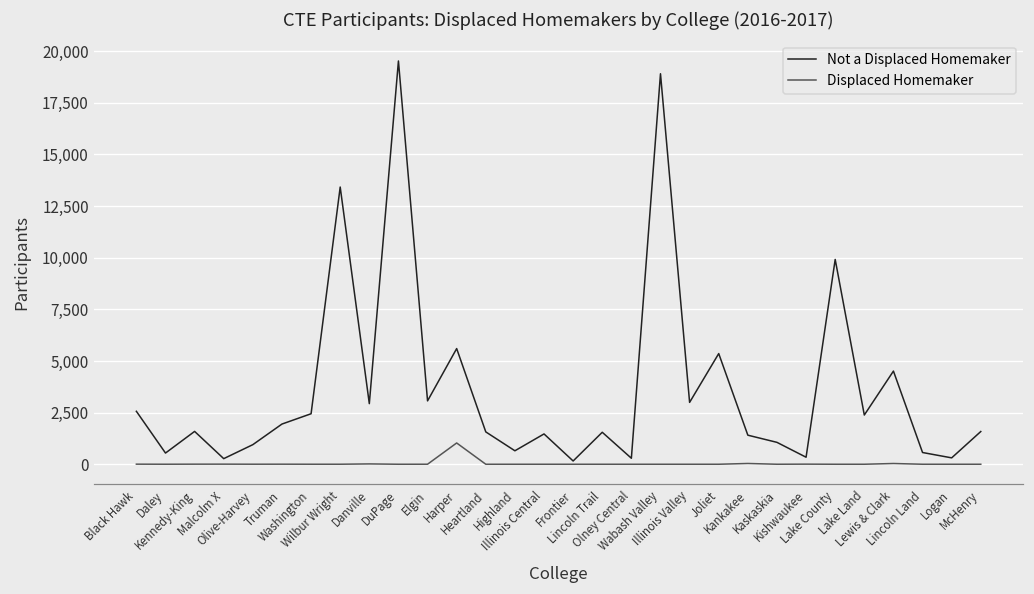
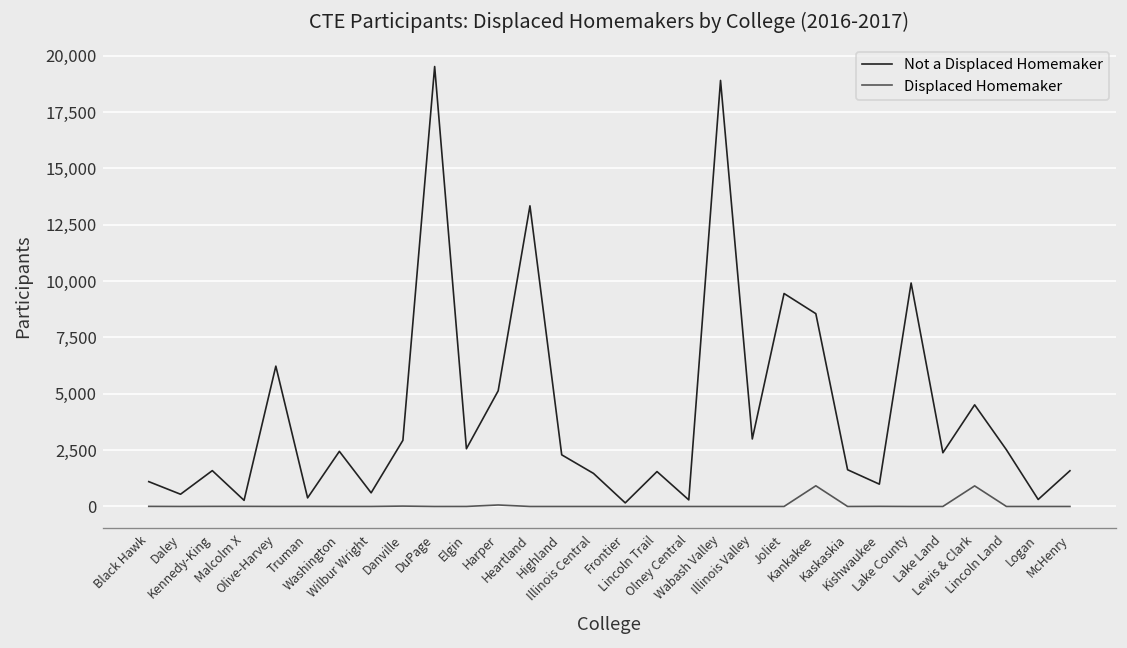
Not a Displaced Homemaker, Black Hawk: 2,600 -> 1,100
Not a Displaced Homemaker, Olive-Harvey: 900 -> 6,200
Not a Displaced Homemaker, Truman: 1,900 -> 400
Not a Displaced Homemaker, Wilbur Wright: 13,400 -> 600
Not a Displaced Homemaker, Elgin: 3,100 -> 2,600
Not a Displaced Homemaker, Harper: 5,600 -> 5,100
Displaced Homemaker, Harper: 1,000 -> 100
Not a Displaced Homemaker, Heartland: 1,600 -> 13,300
Not a Displaced Homemaker, Highland: 700 -> 2,300
Not a Displaced Homemaker, Joliet: 5,400 -> 9,500
Not a Displaced Homemaker, Kankakee: 1,400 -> 8,600
Displaced Homemaker, Kankakee: 0 -> 900
Not a Displaced Homemaker, Kaskaskia: 1,100 -> 1,600
Not a Displaced Homemaker, Kishwaukee: 300 -> 1,000
Displaced Homemaker, Lewis & Clark: 0 -> 900
Not a Displaced Homemaker, Lincoln Land: 600 -> 2,500
